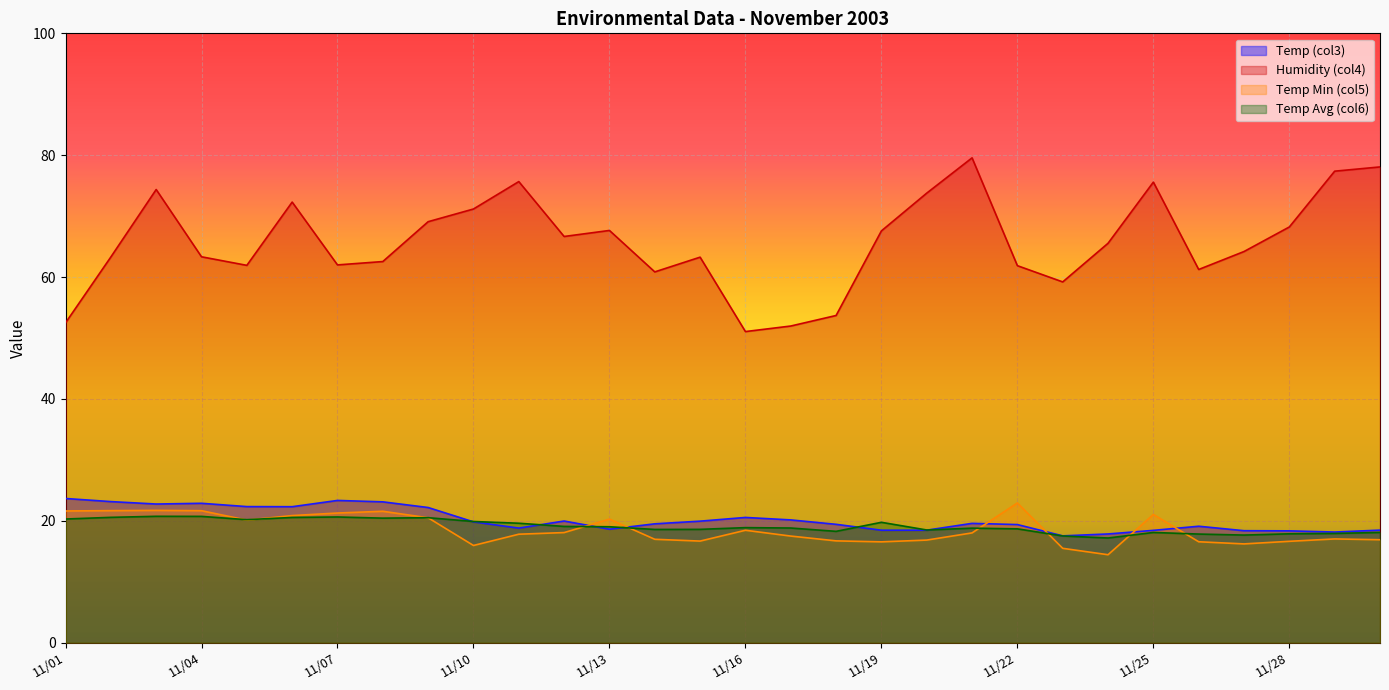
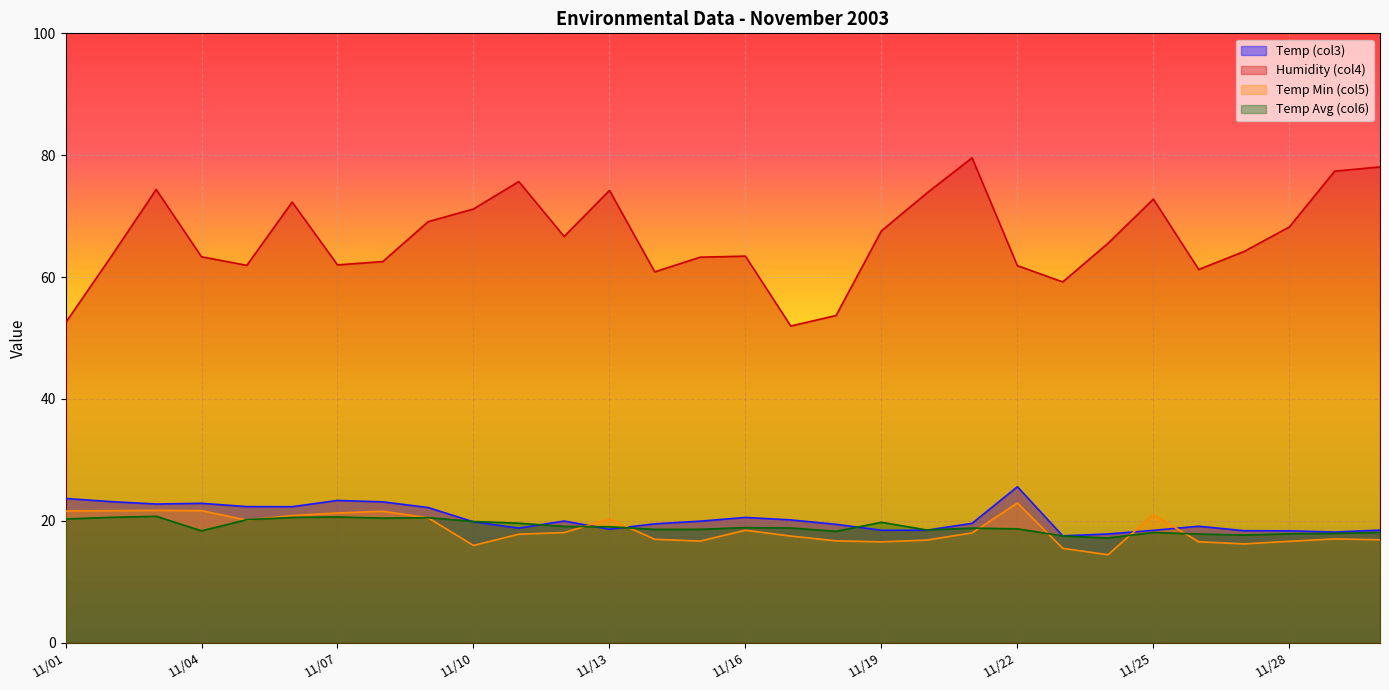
Temp Avg (col6), 11/04: 21 -> 18
Humidity (col4), 11/13: 68 -> 74
Humidity (col4), 11/16: 51 -> 63
Temp (col3), 11/22: 19 -> 26
Humidity (col4), 11/25: 76 -> 73
